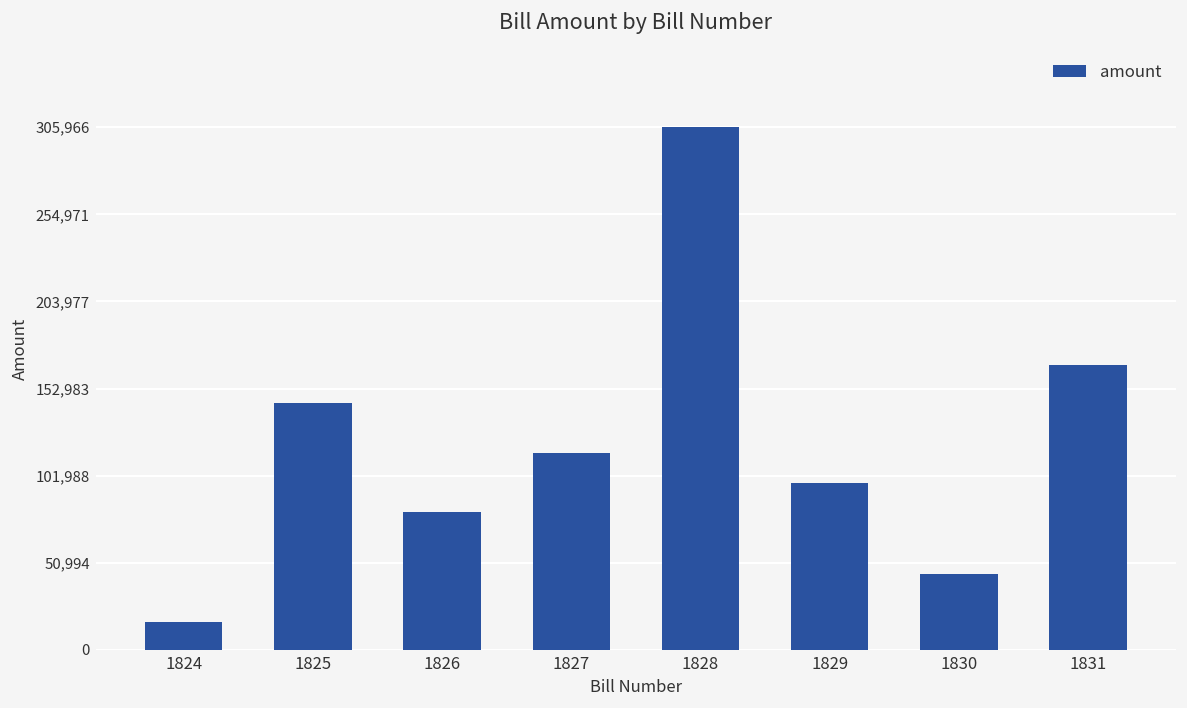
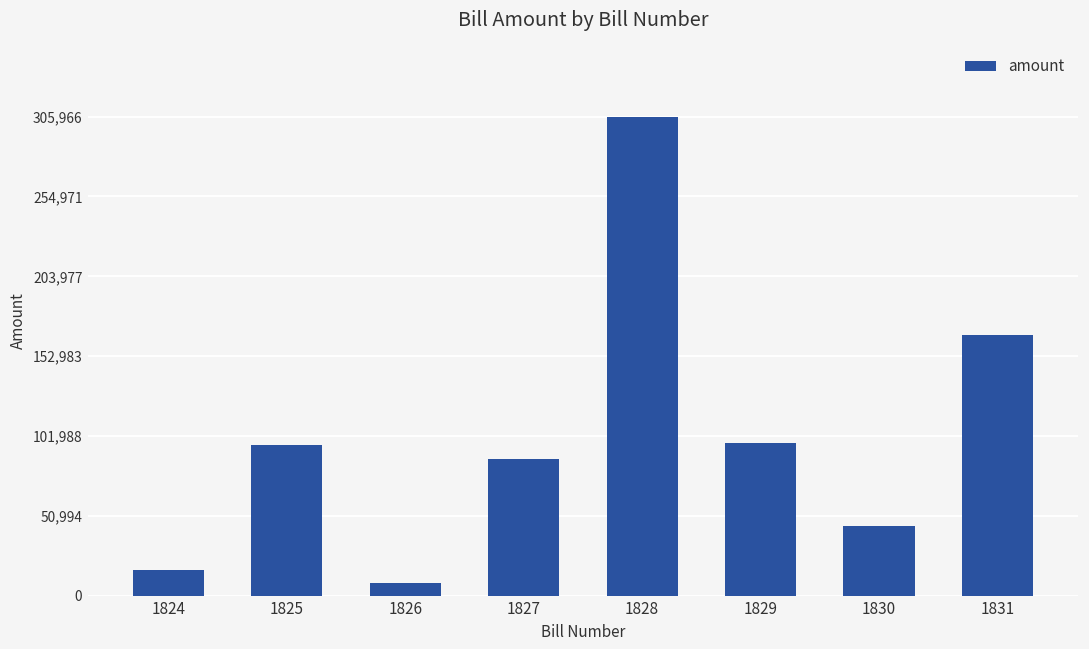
1825: 145,000 -> 96,000
1826: 80,000 -> 8,000
1827: 115,000 -> 87,000
